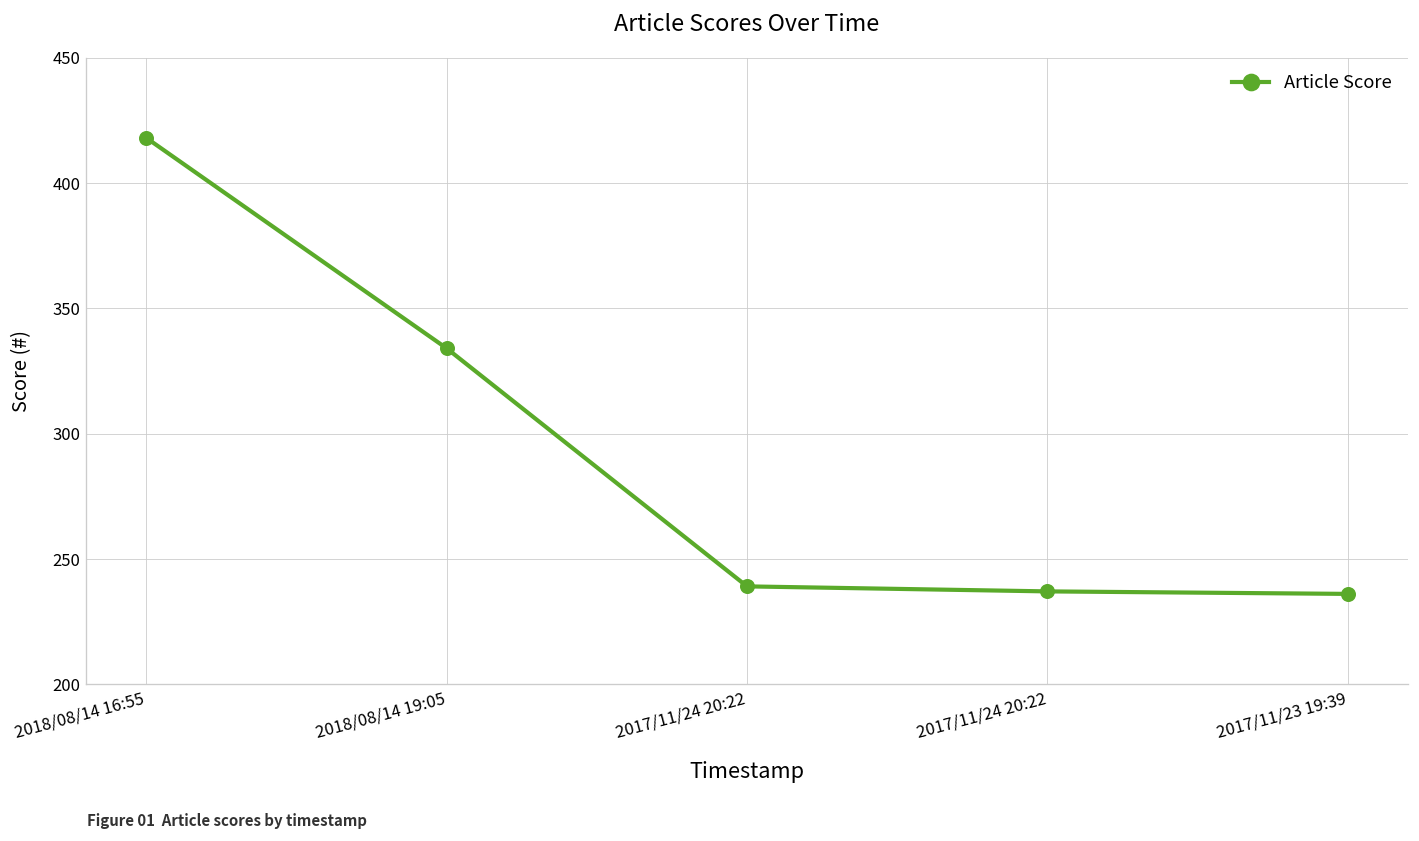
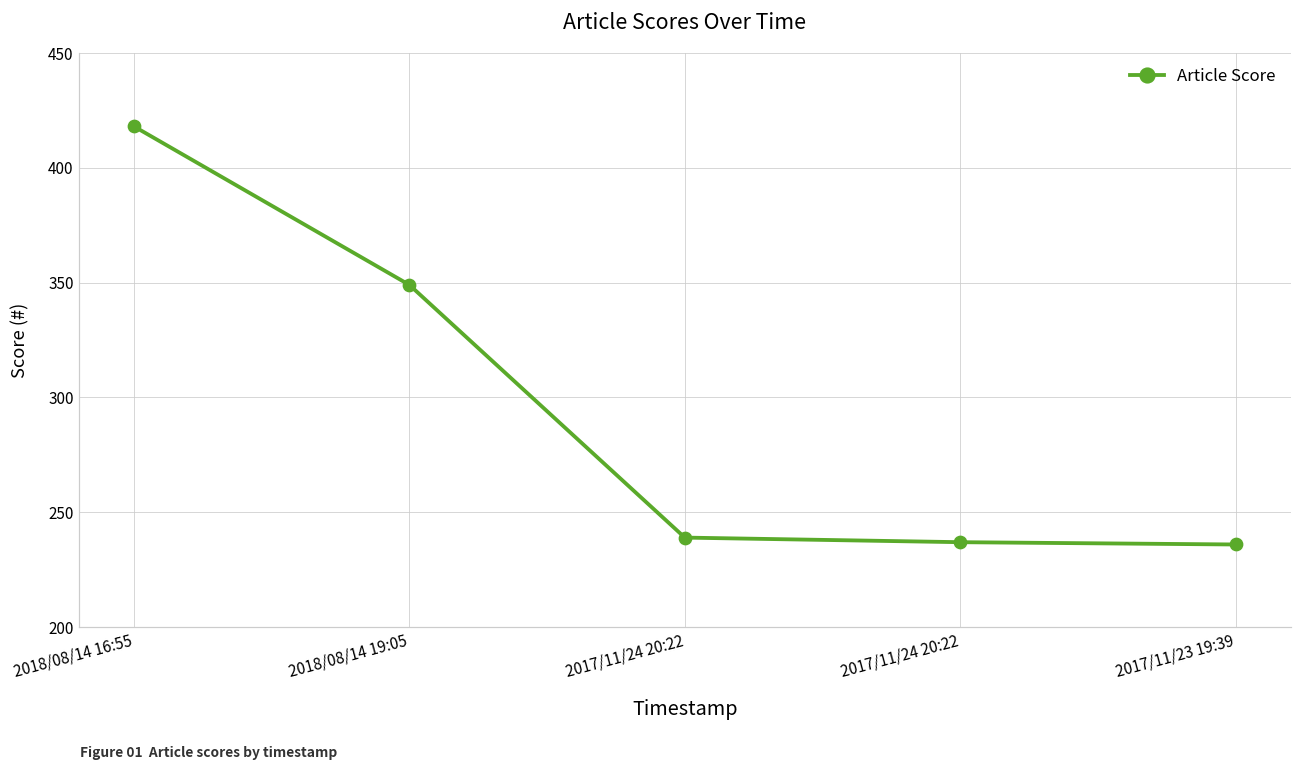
2018/08/14 19:05: 334 -> 349
